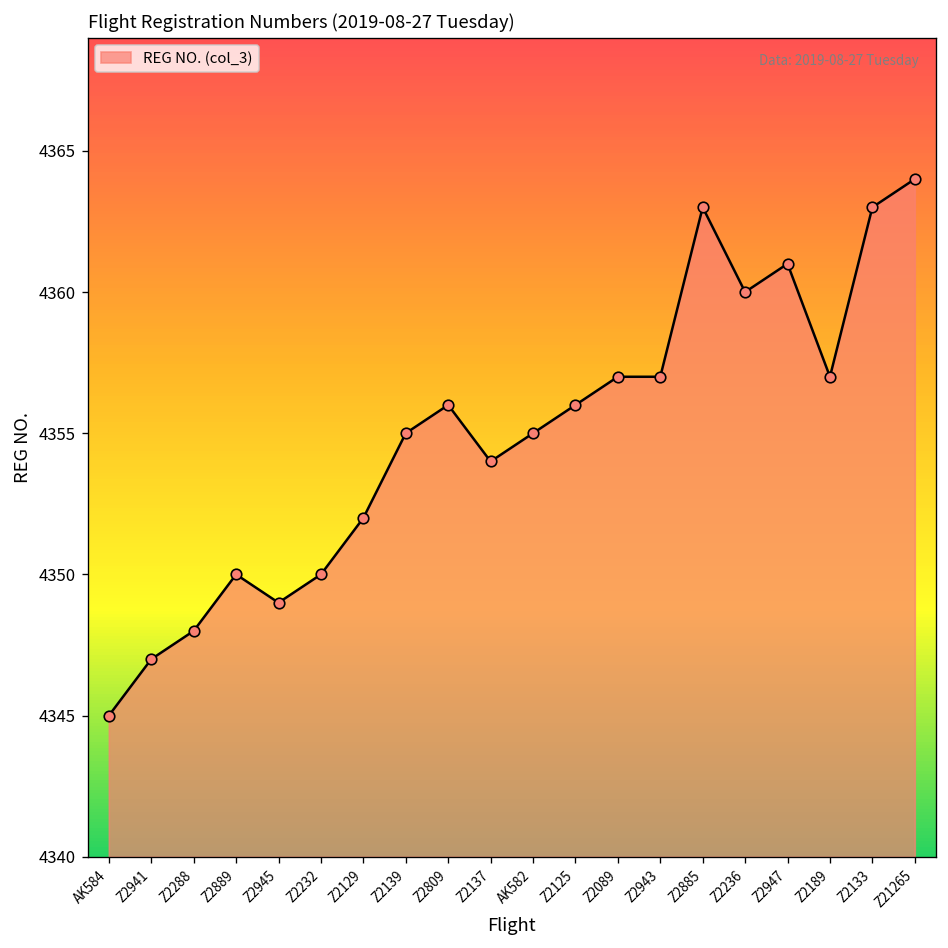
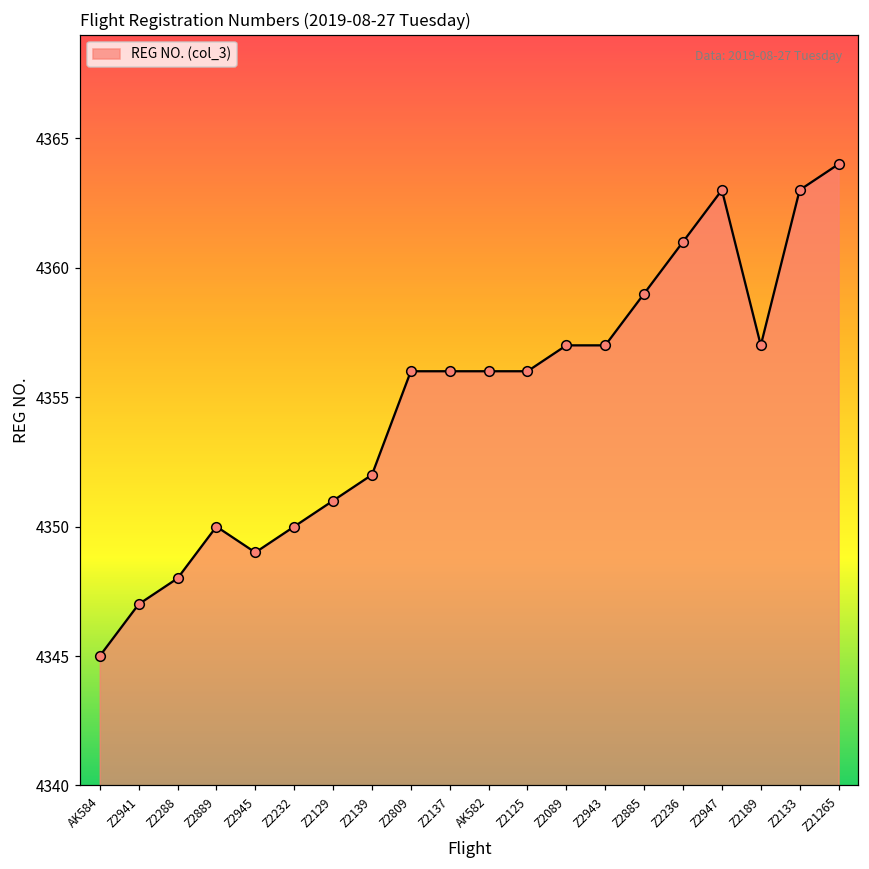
Z2129: 4352 -> 4351
Z2139: 4355 -> 4352
Z2137: 4354 -> 4356
AK582: 4355 -> 4356
Z2885: 4363 -> 4359
Z2236: 4360 -> 4361
Z2947: 4361 -> 4363
